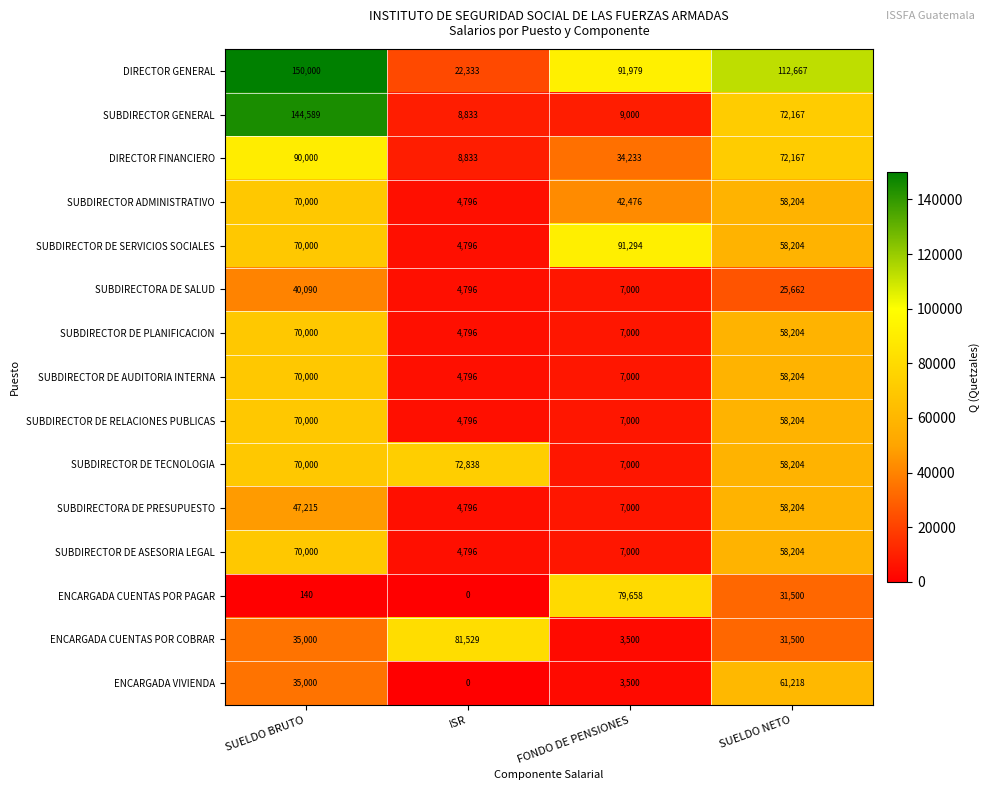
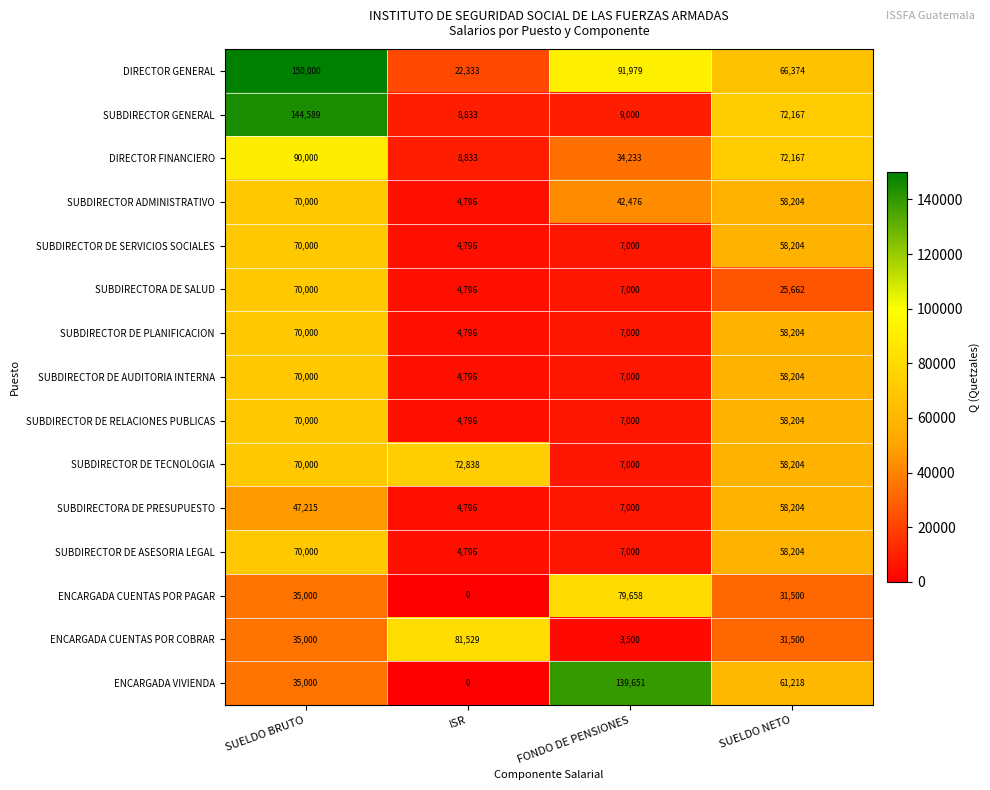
DIRECTOR GENERAL, SUELDO NETO: 112,667 -> 66,374
SUBDIRECTOR DE SERVICIOS SOCIALES, FONDO DE PENSIONES: 91,294 -> 7,000
SUBDIRECTORA DE SALUD, SUELDO BRUTO: 40,090 -> 70,000
ENCARGADA CUENTAS POR PAGAR, SUELDO BRUTO: 140 -> 35,000
ENCARGADA VIVIENDA, FONDO DE PENSIONES: 3,500 -> 139,651
